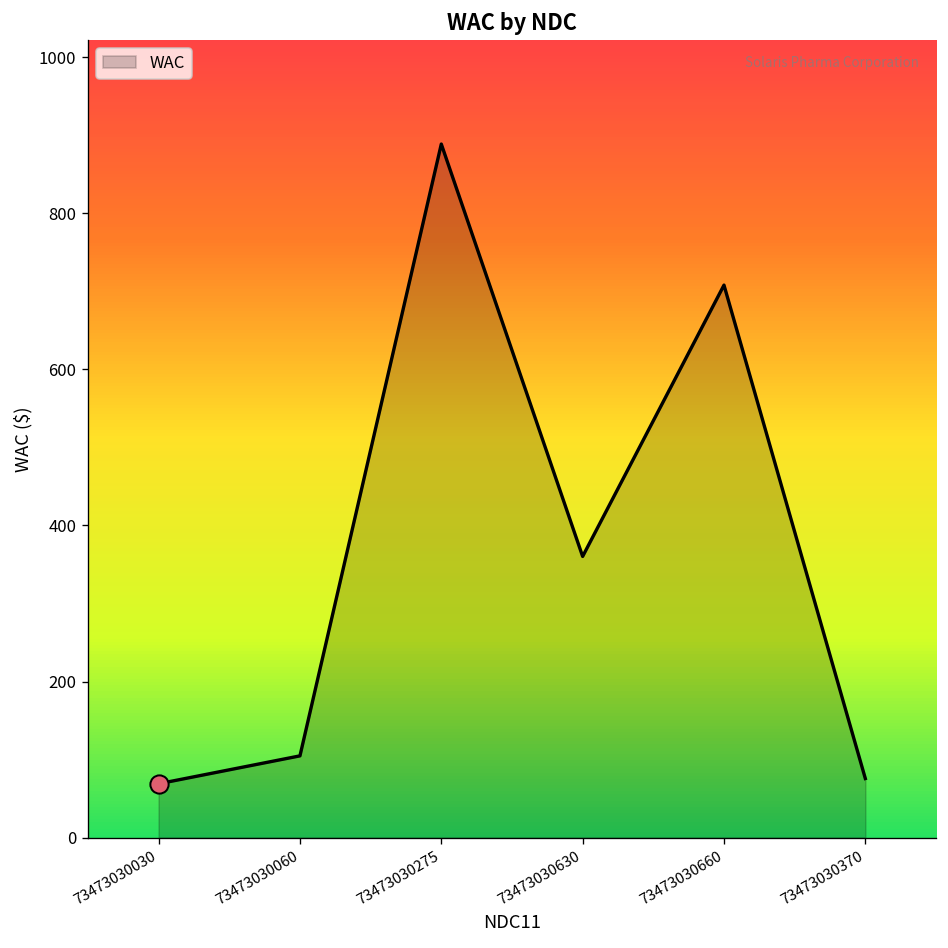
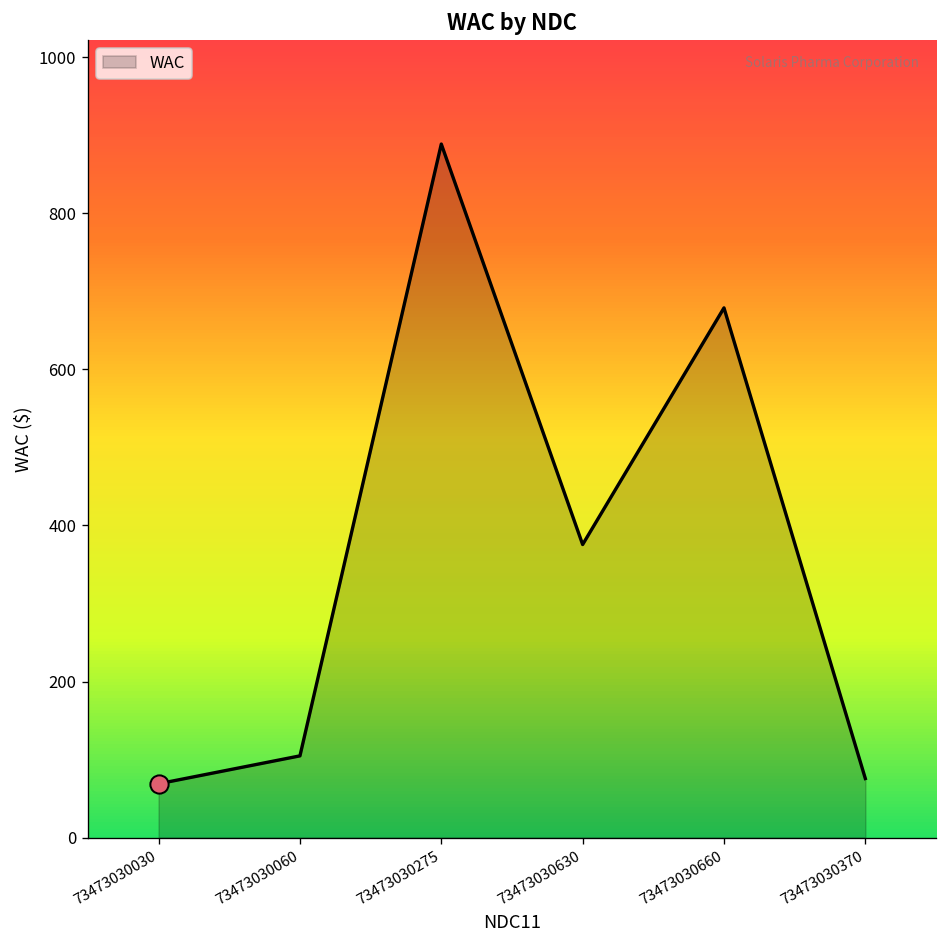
WAC, 73473030630: 360 -> 380
WAC, 73473030660: 710 -> 680
